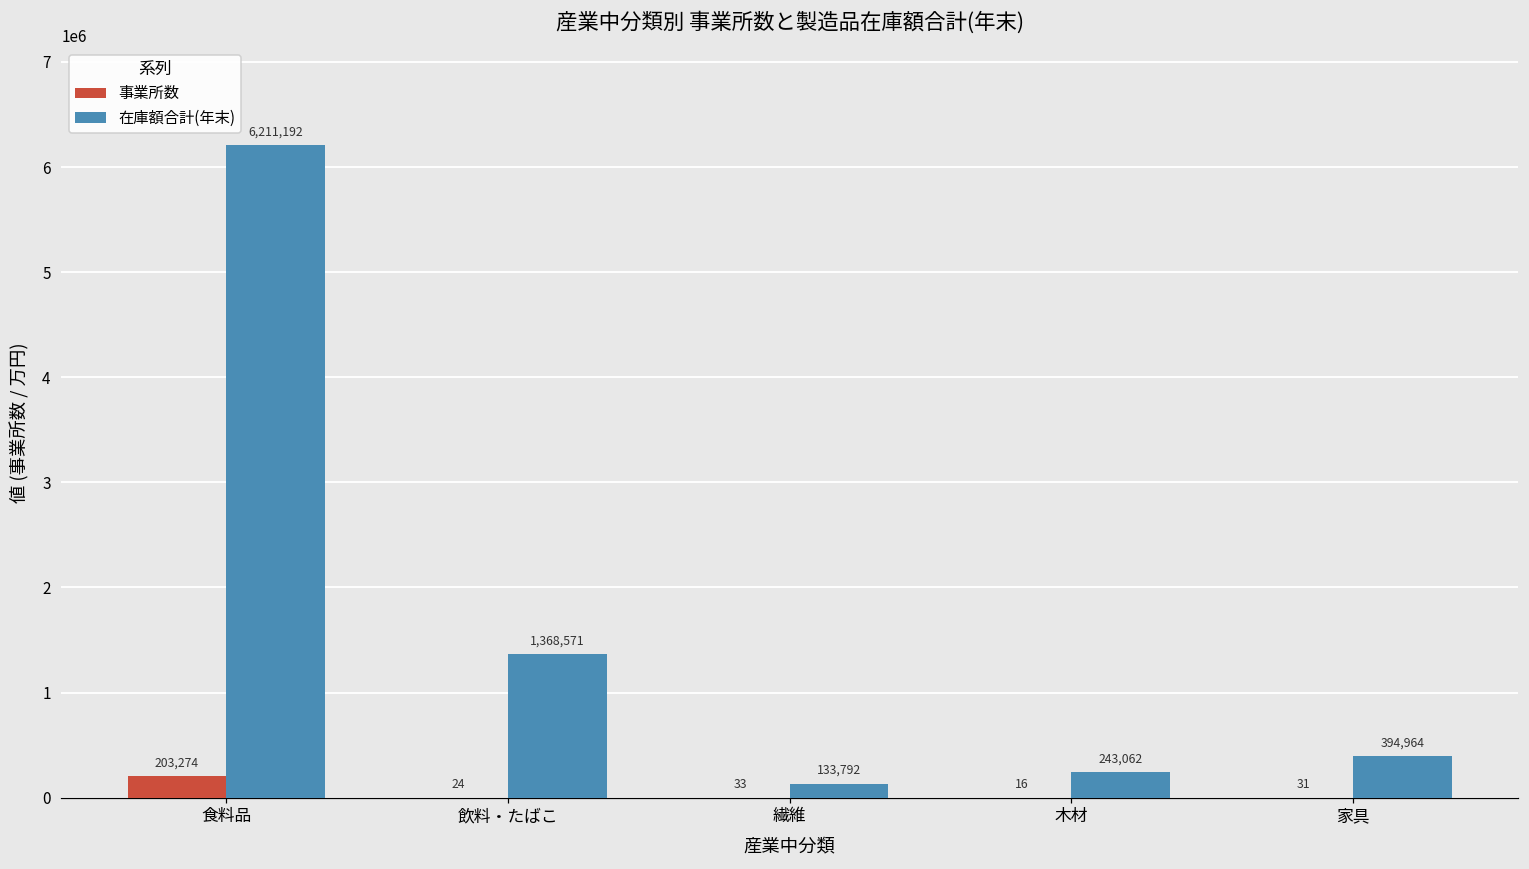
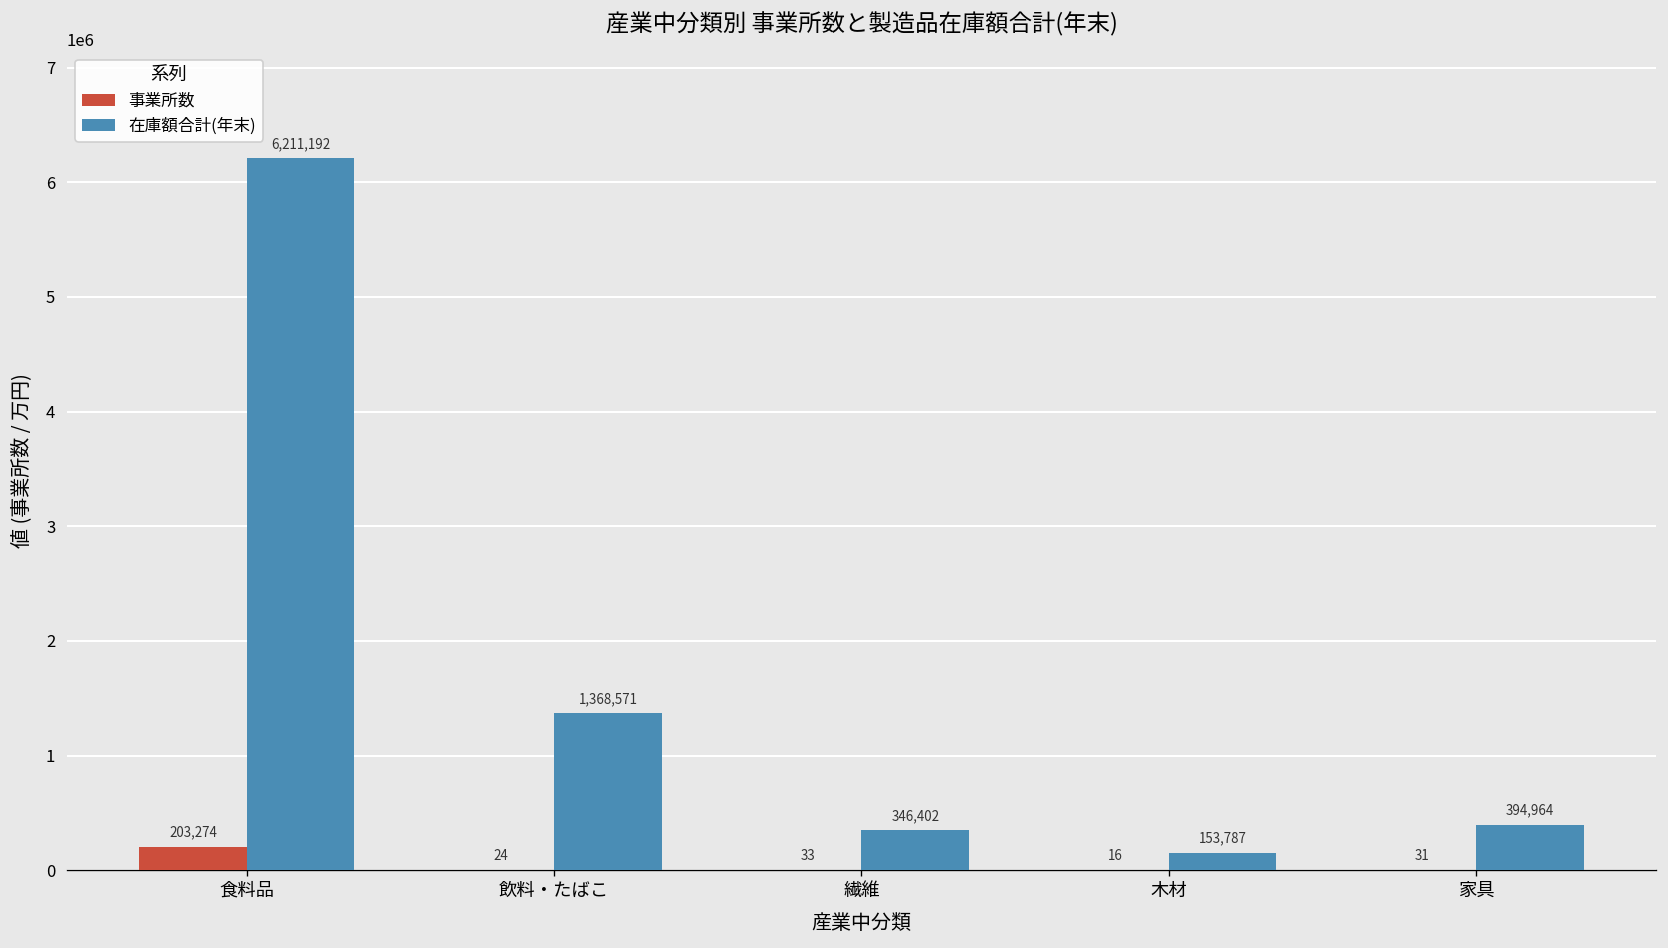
在庫額合計(年末), 繊維: 133,792 -> 346,402
在庫額合計(年末), 木材: 243,062 -> 153,787
